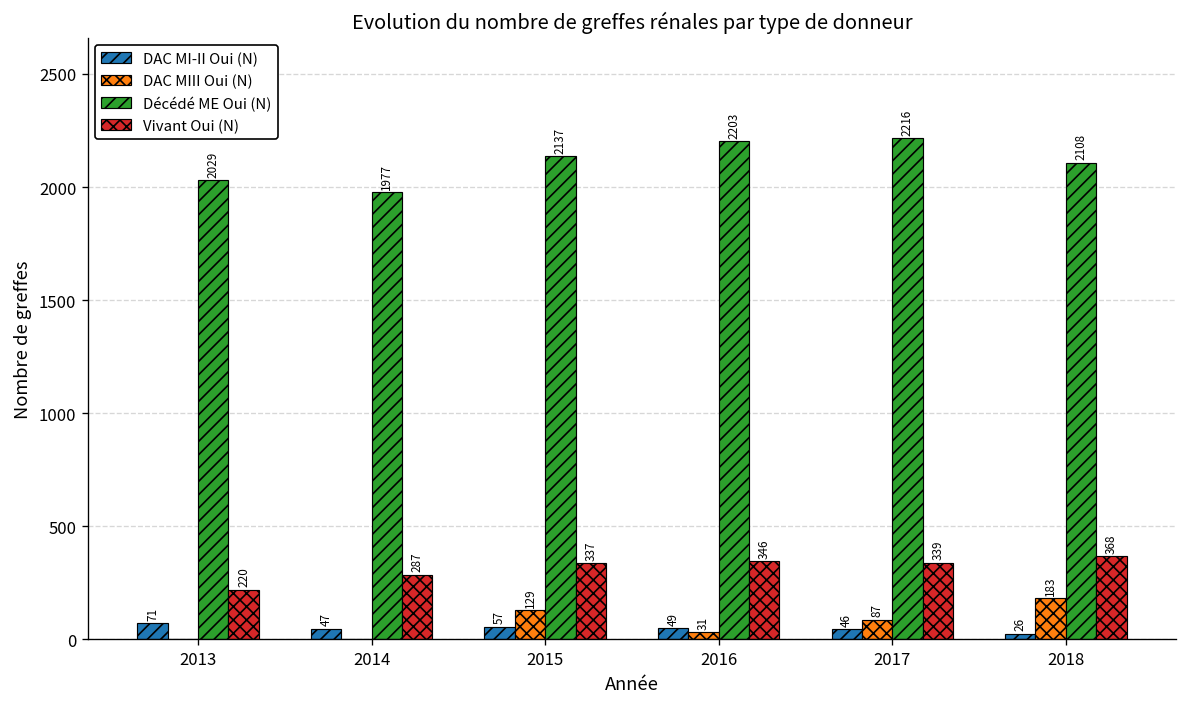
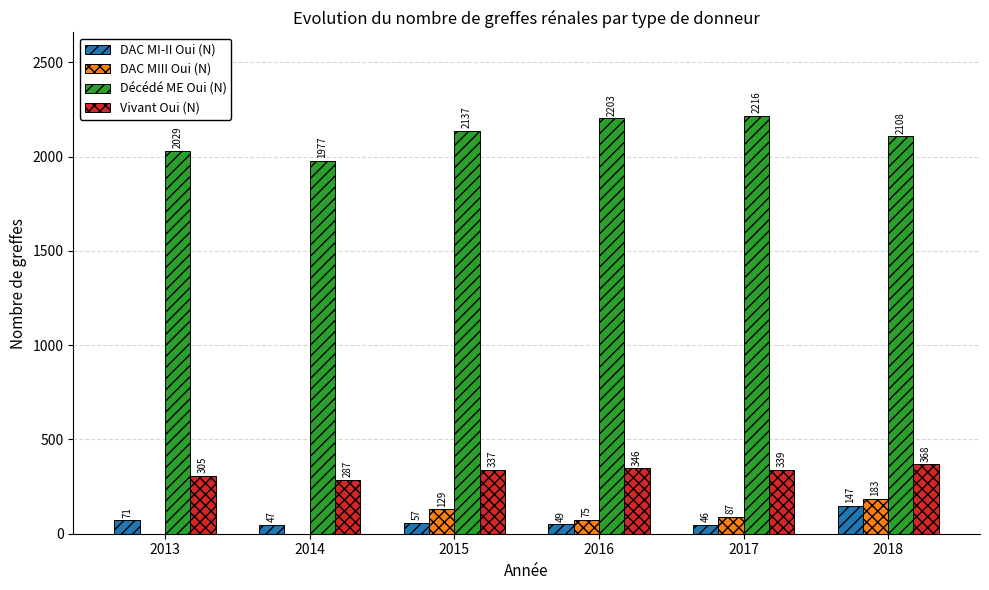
Vivant Oui (N), 2013: 220 -> 305
DAC MIII Oui (N), 2016: 31 -> 75
DAC MI-II Oui (N), 2018: 26 -> 147
